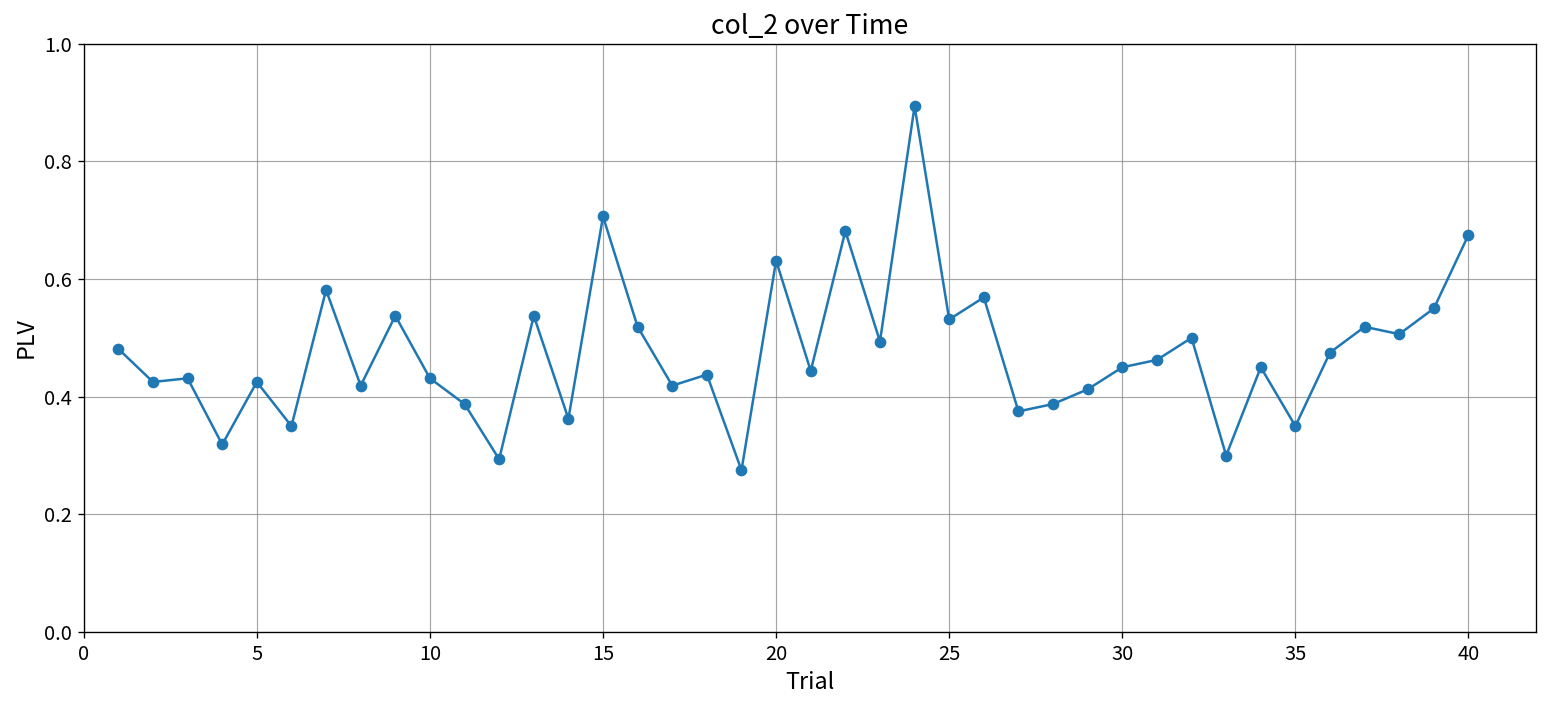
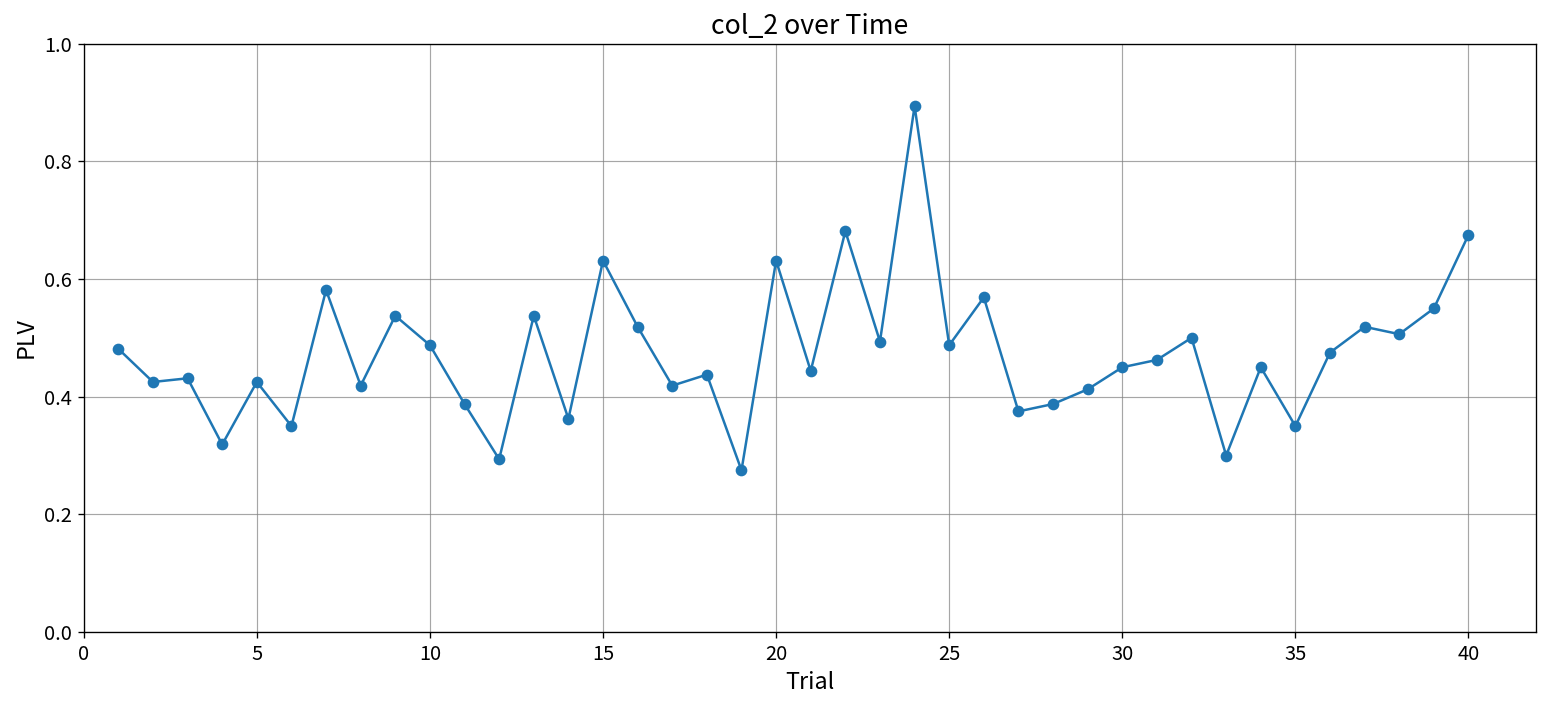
10: 0.43 -> 0.49
15: 0.71 -> 0.63
25: 0.53 -> 0.49
